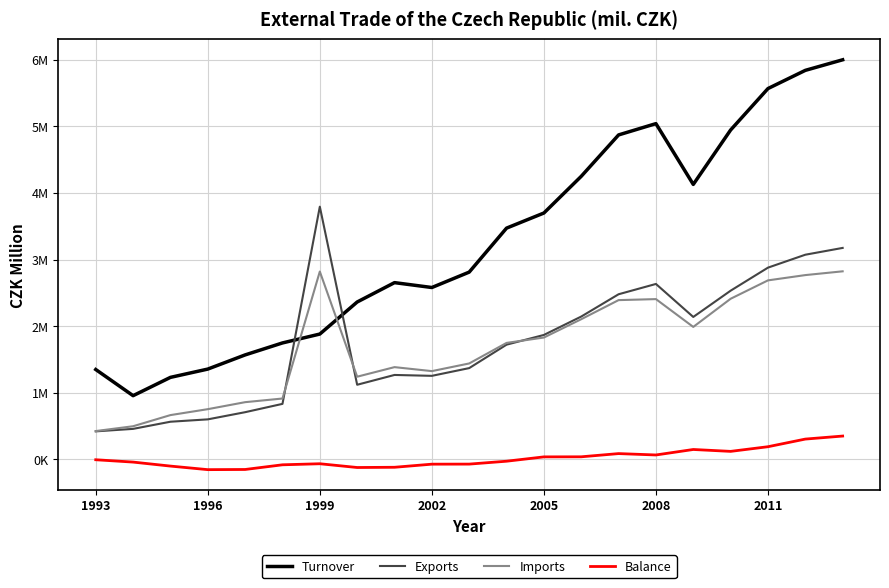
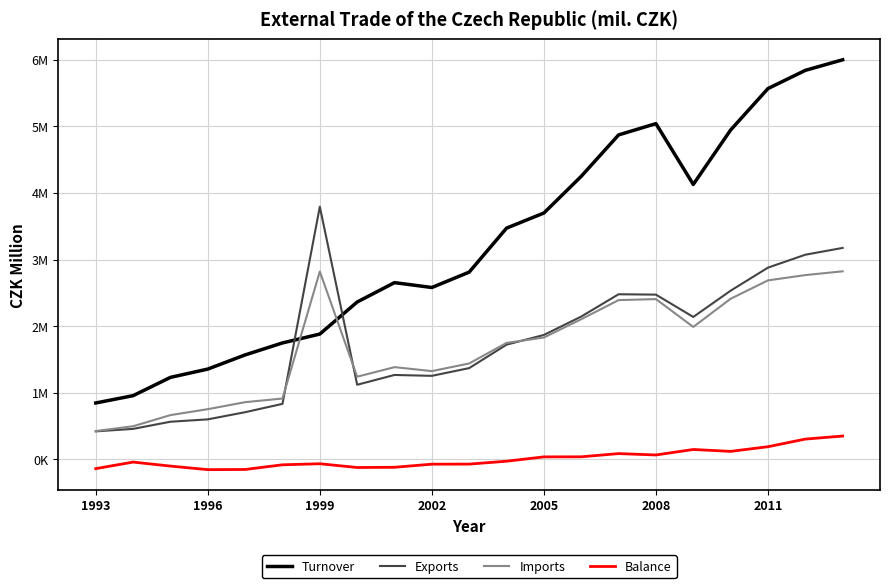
Turnover, 1993: 1300000 -> 800000
Balance, 1993: 0 -> -100000
Exports, 2008: 2600000 -> 2500000
